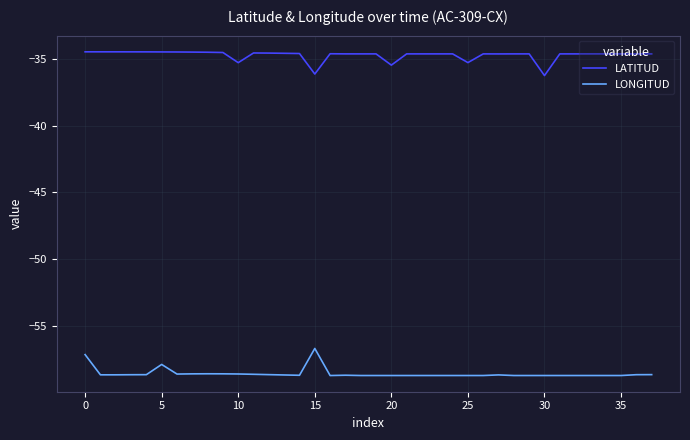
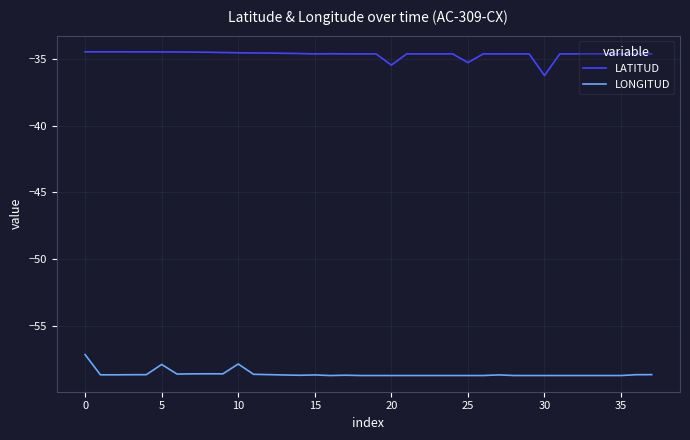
LATITUD, 10: -35.3 -> -34.5
LONGITUD, 10: -58.6 -> -57.9
LATITUD, 15: -36.1 -> -34.6
LONGITUD, 15: -56.7 -> -58.7
